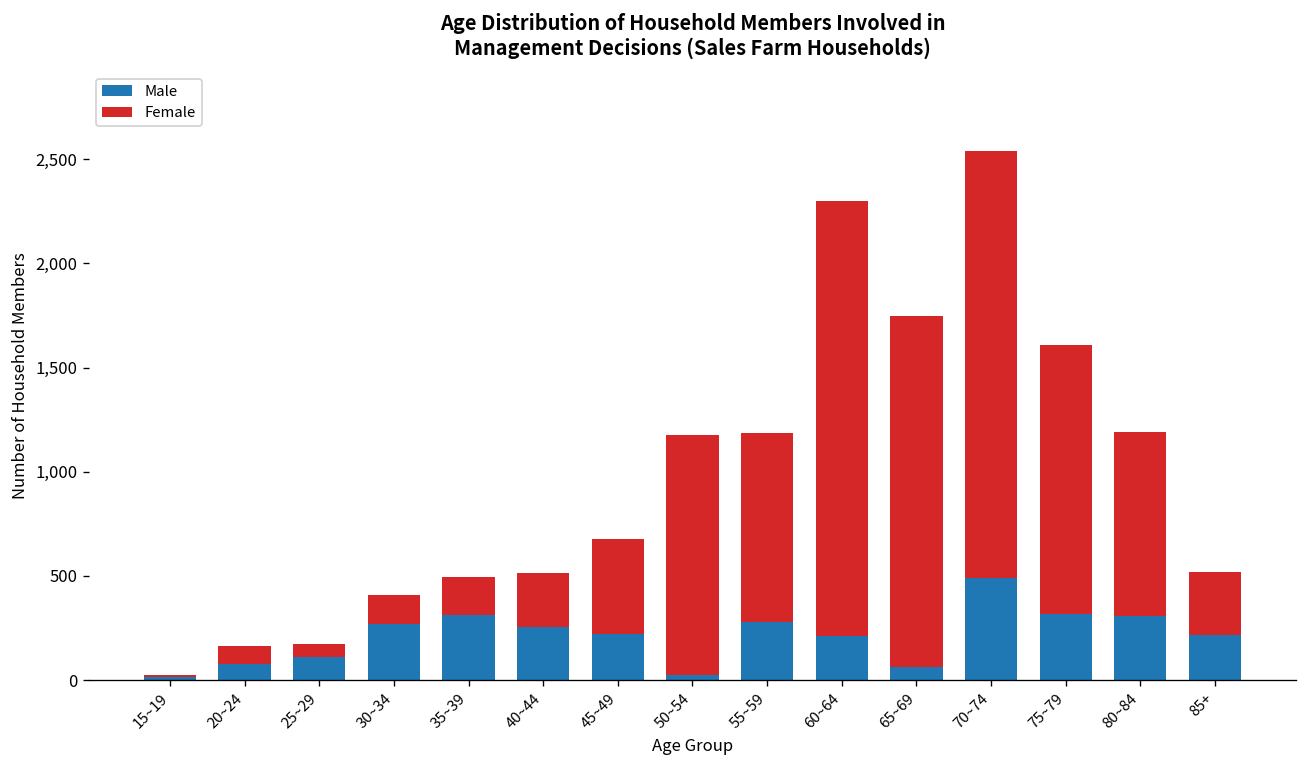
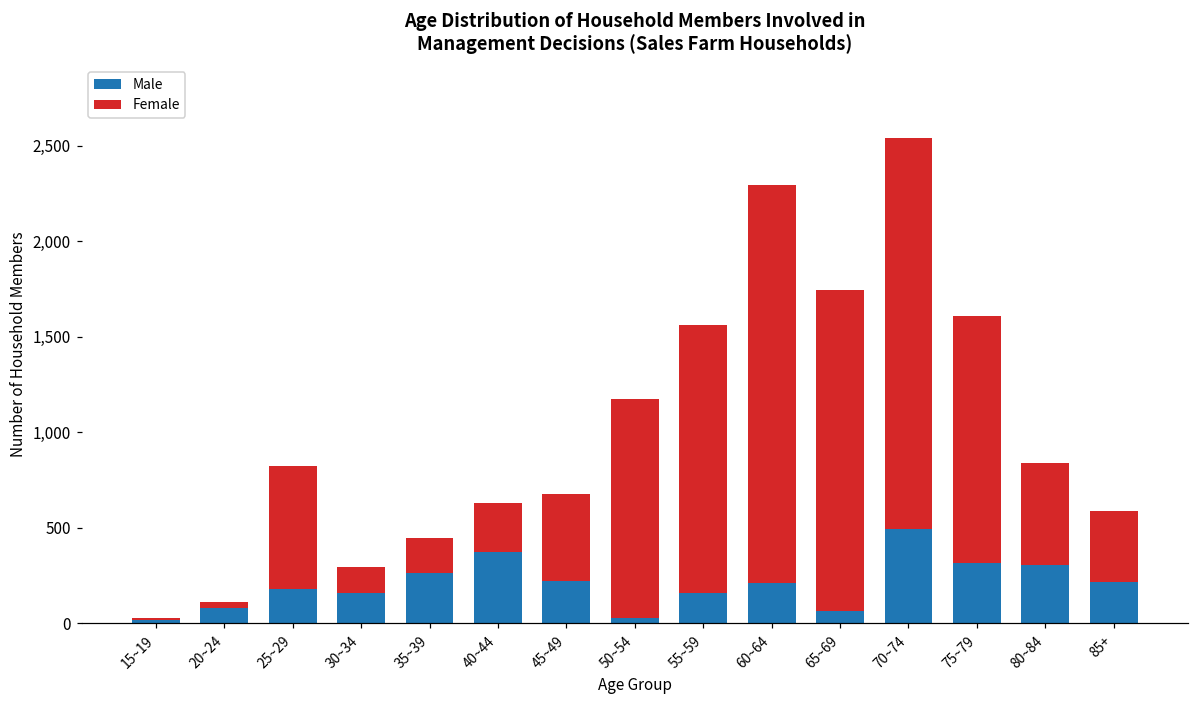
Female, 20~24: 90 -> 40
Male, 25~29: 110 -> 180
Female, 25~29: 60 -> 640
Male, 30~34: 270 -> 160
Male, 35~39: 310 -> 270
Male, 40~44: 260 -> 380
Male, 55~59: 280 -> 160
Female, 55~59: 910 -> 1,410
Female, 80~84: 880 -> 530
Female, 85+: 300 -> 370
